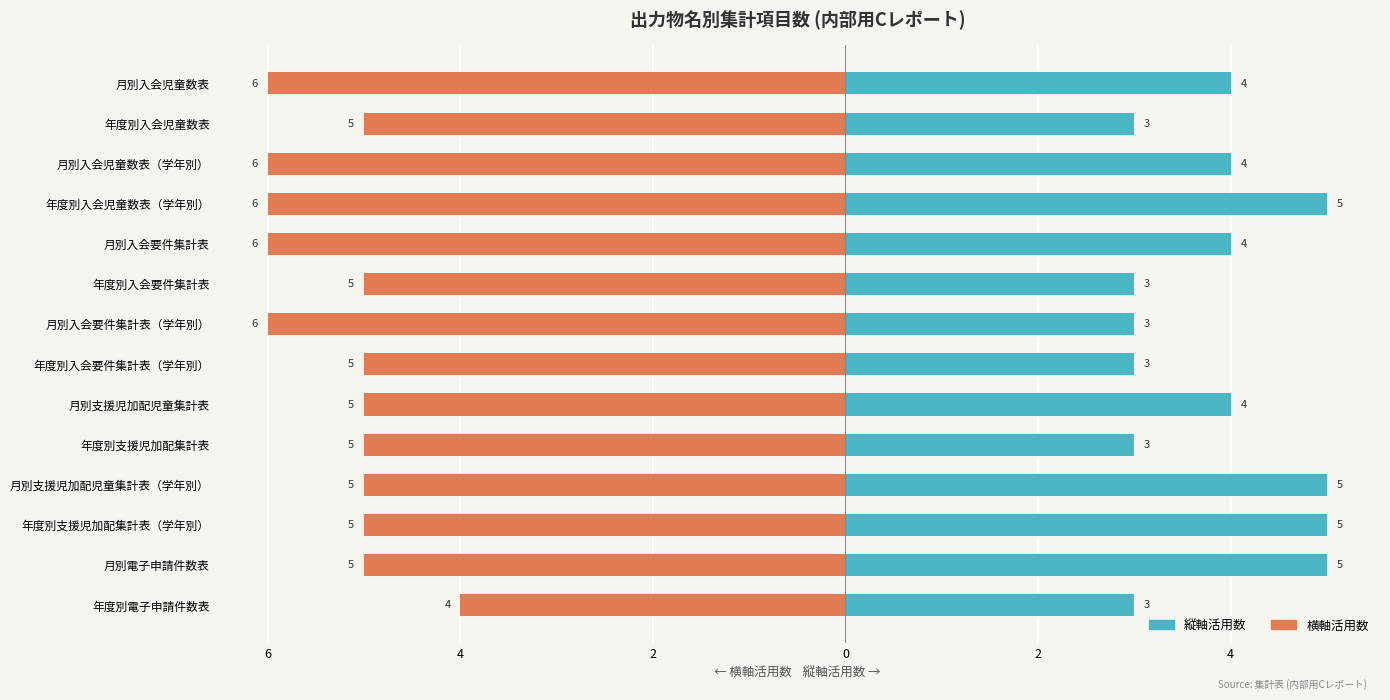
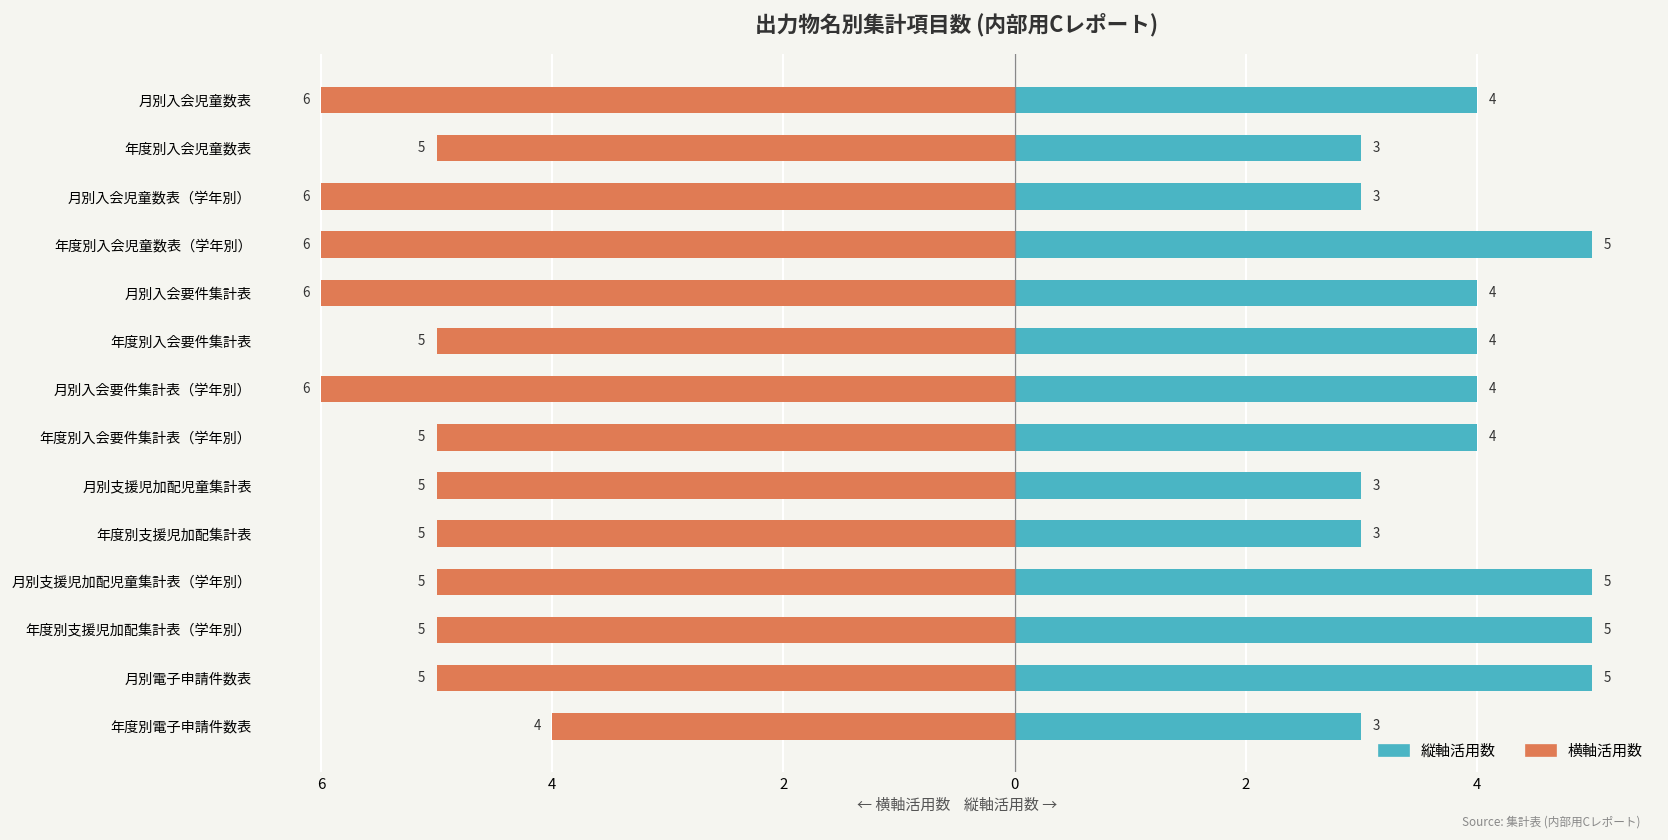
縦軸活用数, 月別入会児童数表（学年別）: 4 -> 3
縦軸活用数, 年度別入会要件集計表: 3 -> 4
縦軸活用数, 月別入会要件集計表（学年別）: 3 -> 4
縦軸活用数, 年度別入会要件集計表（学年別）: 3 -> 4
縦軸活用数, 月別支援児加配児童集計表: 4 -> 3
